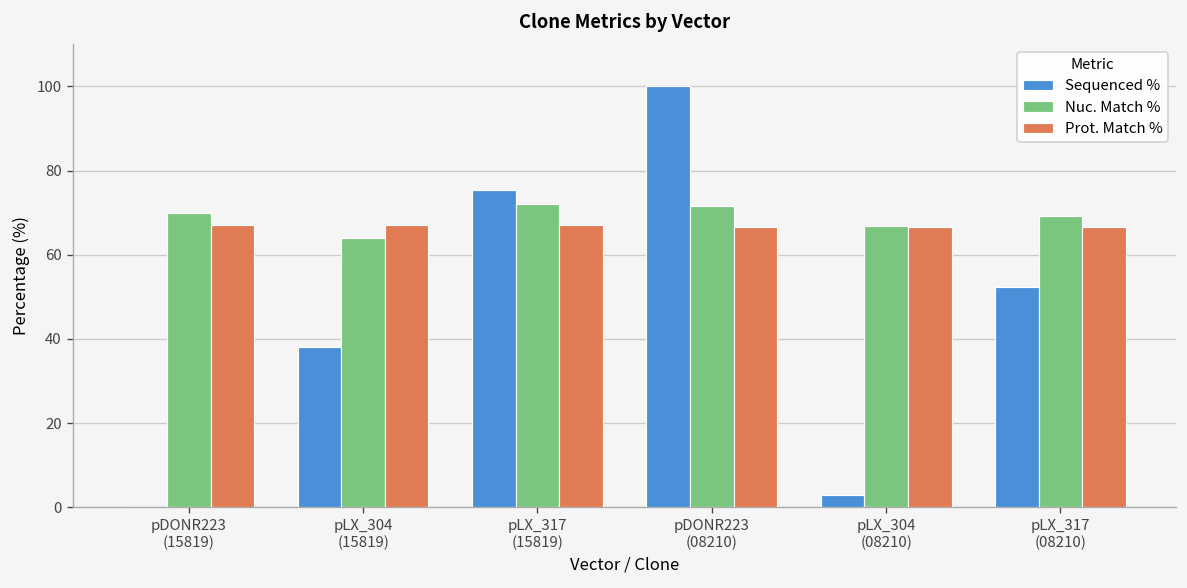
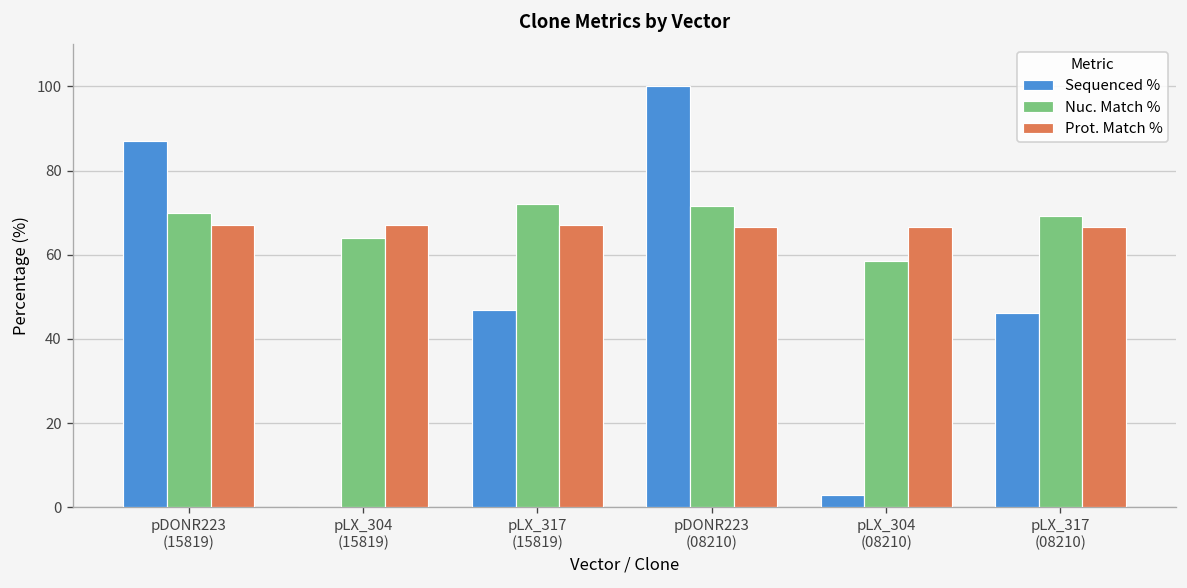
Sequenced %, pDONR223 (15819): 0 -> 87
Sequenced %, pLX_304 (15819): 38 -> 0
Sequenced %, pLX_317 (15819): 75 -> 47
Nuc. Match %, pLX_304 (08210): 67 -> 59
Sequenced %, pLX_317 (08210): 52 -> 46
